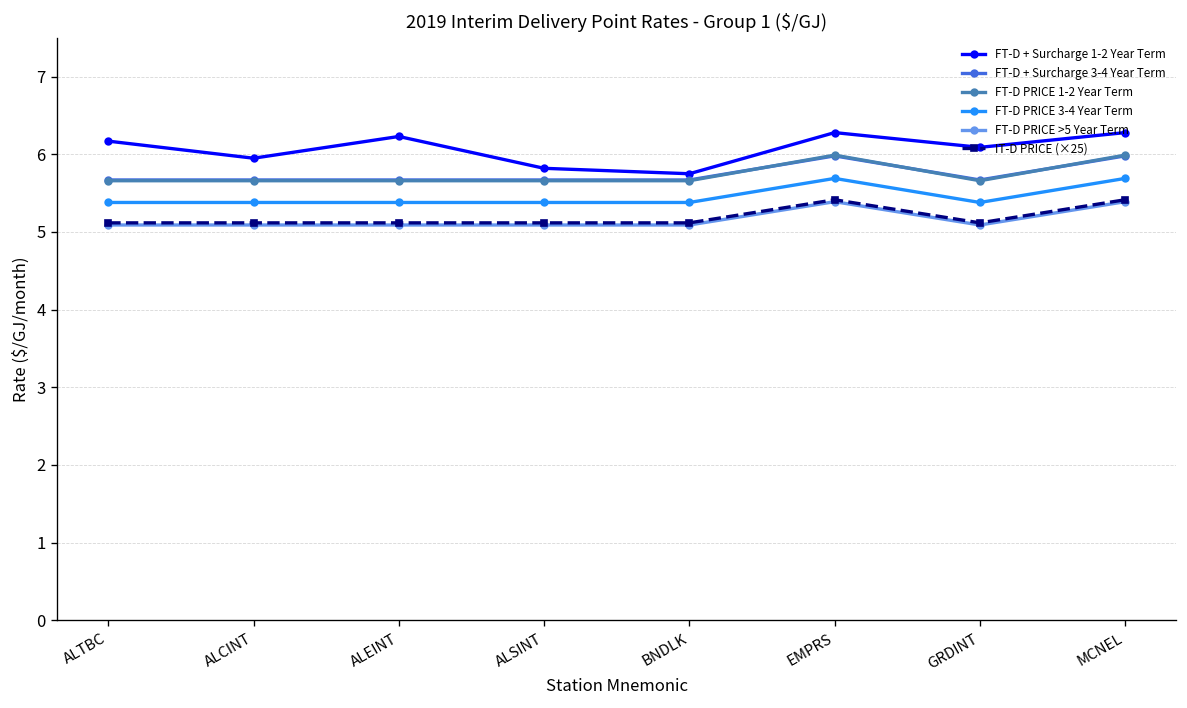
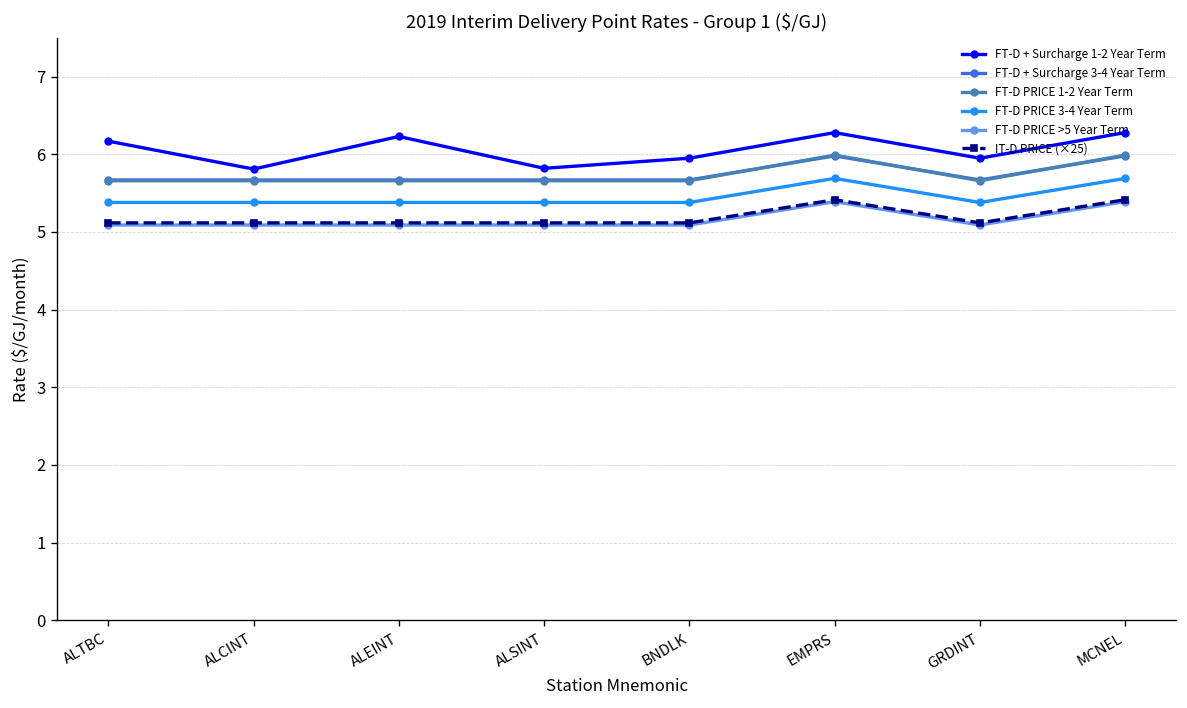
FT-D + Surcharge 1-2 Year Term, ALCINT: 6.0 -> 5.8
FT-D + Surcharge 1-2 Year Term, BNDLK: 5.8 -> 6.0
FT-D + Surcharge 1-2 Year Term, GRDINT: 6.1 -> 6.0
